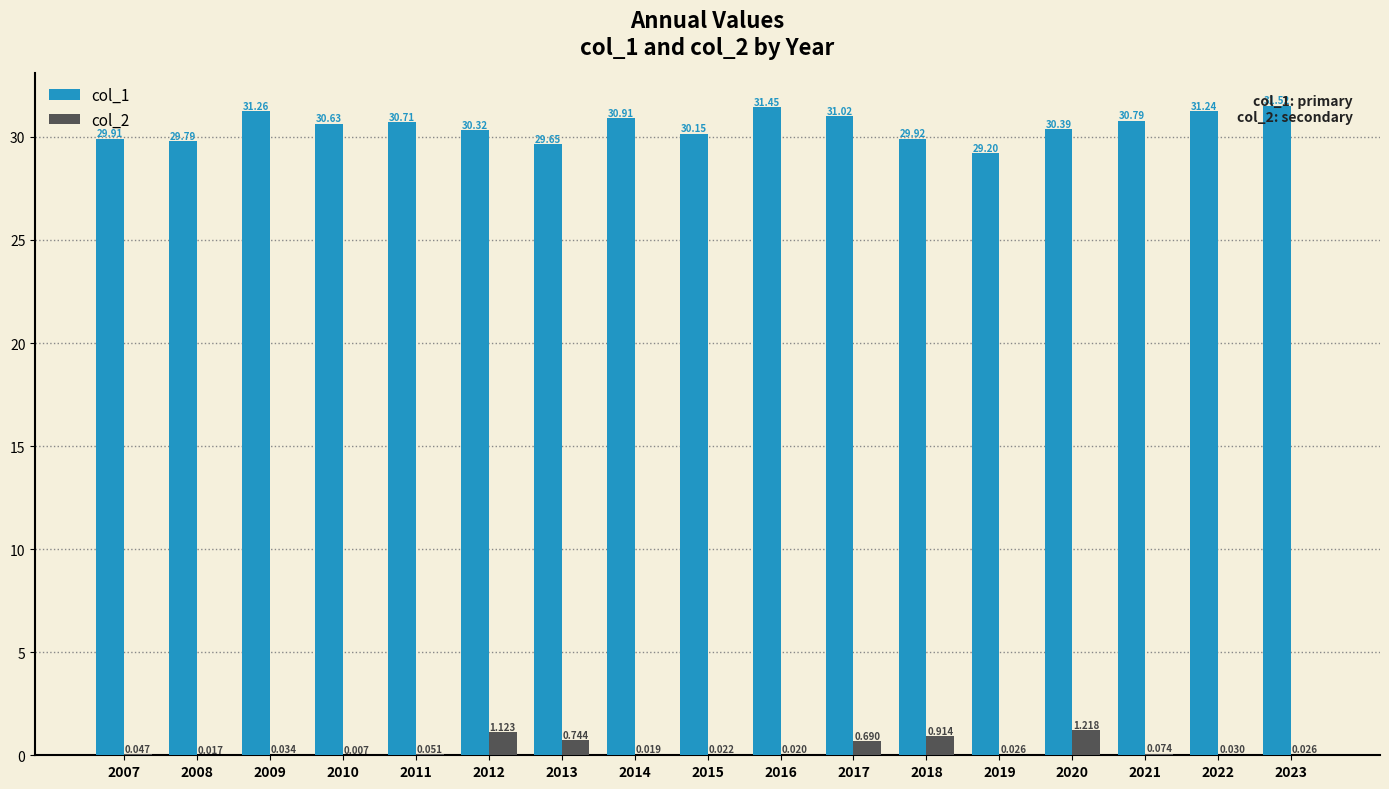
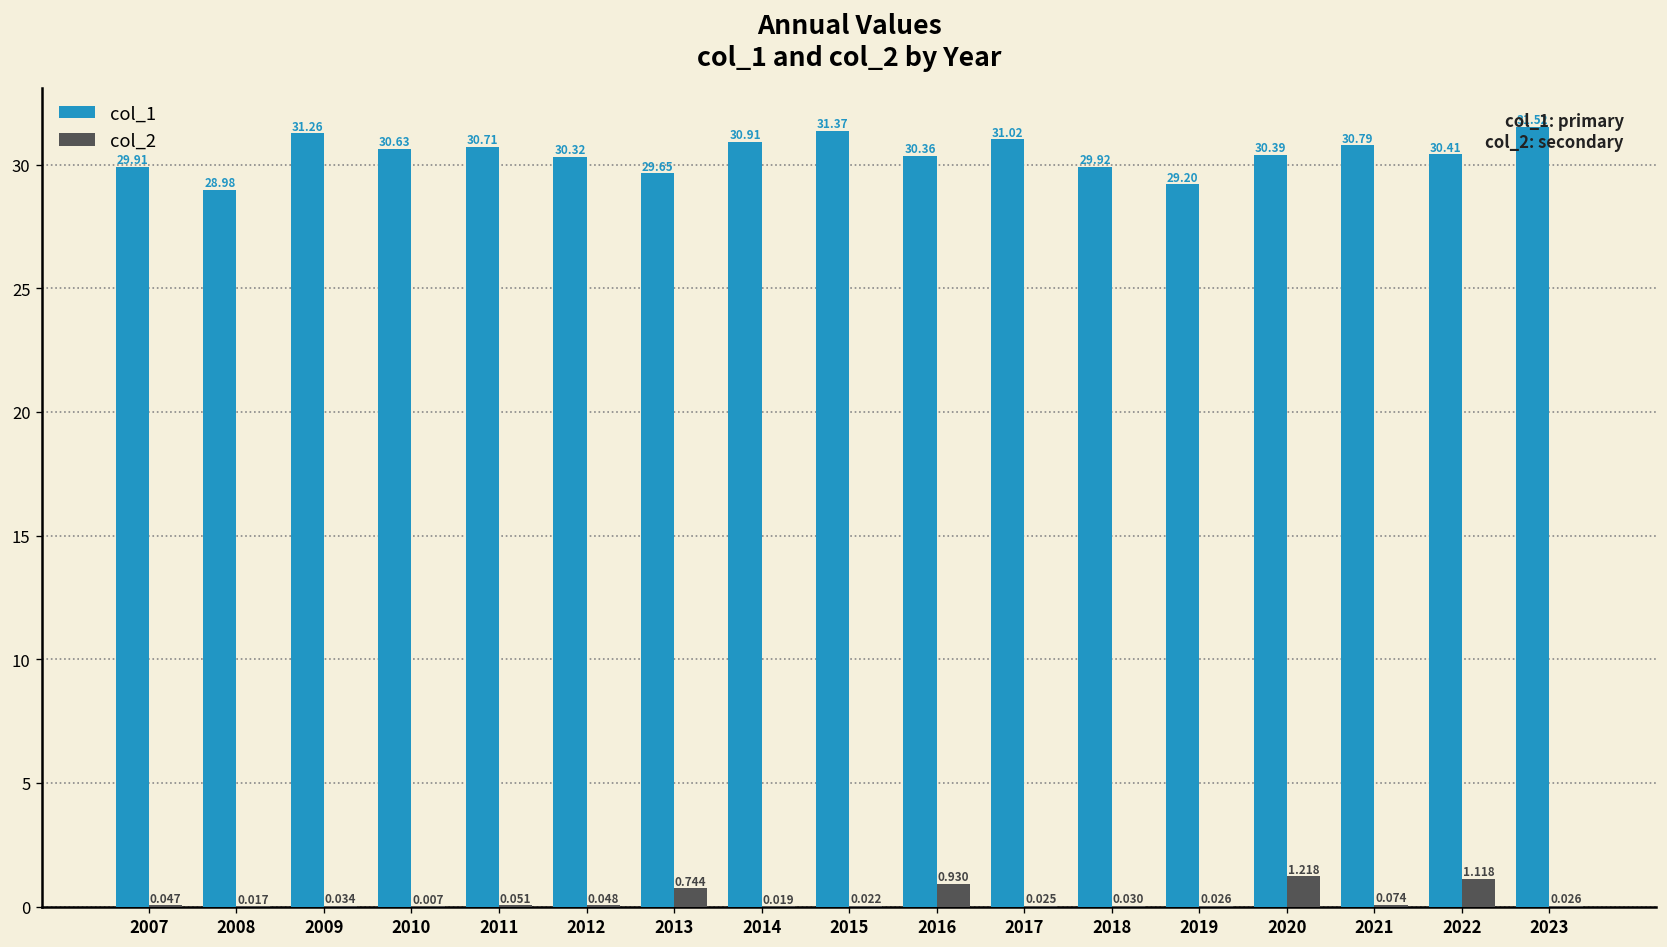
col_1, 2008: 29.79 -> 28.98
col_2, 2012: 1.123 -> 0.048
col_1, 2015: 30.15 -> 31.37
col_1, 2016: 31.45 -> 30.36
col_2, 2016: 0.020 -> 0.930
col_2, 2017: 0.690 -> 0.025
col_2, 2018: 0.914 -> 0.030
col_1, 2022: 31.24 -> 30.41
col_2, 2022: 0.030 -> 1.118
